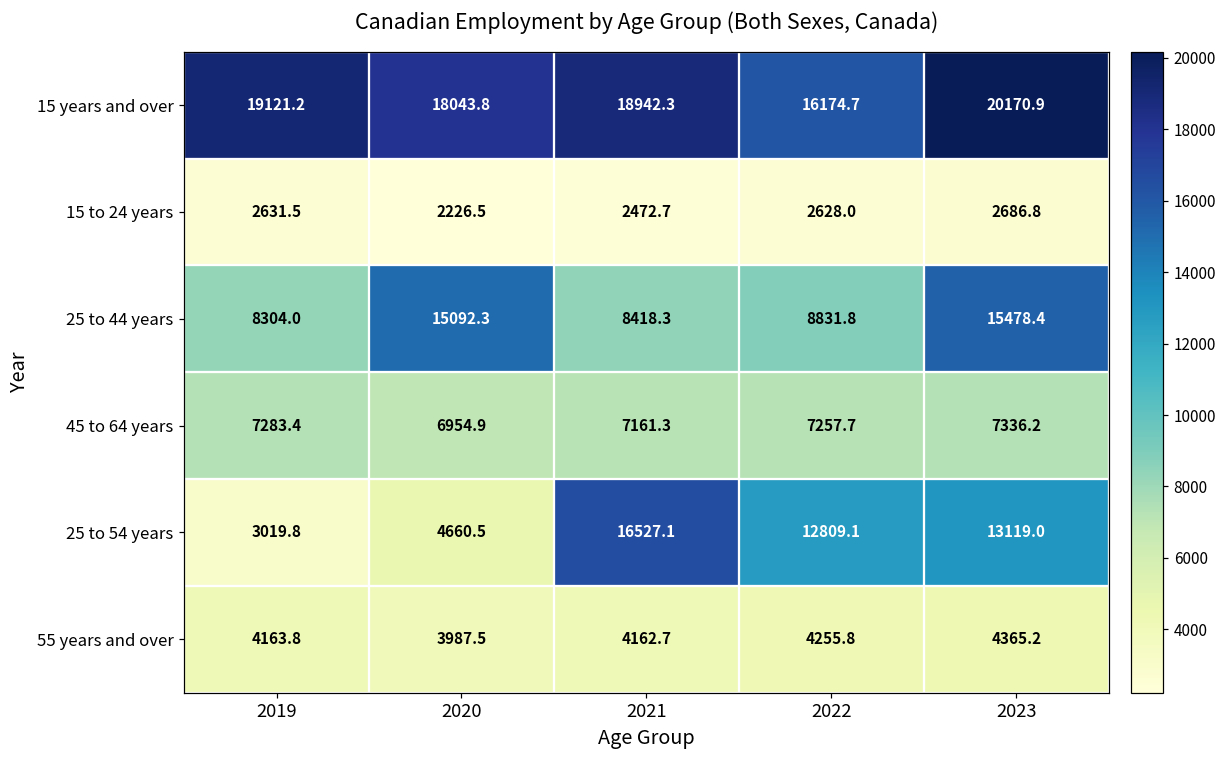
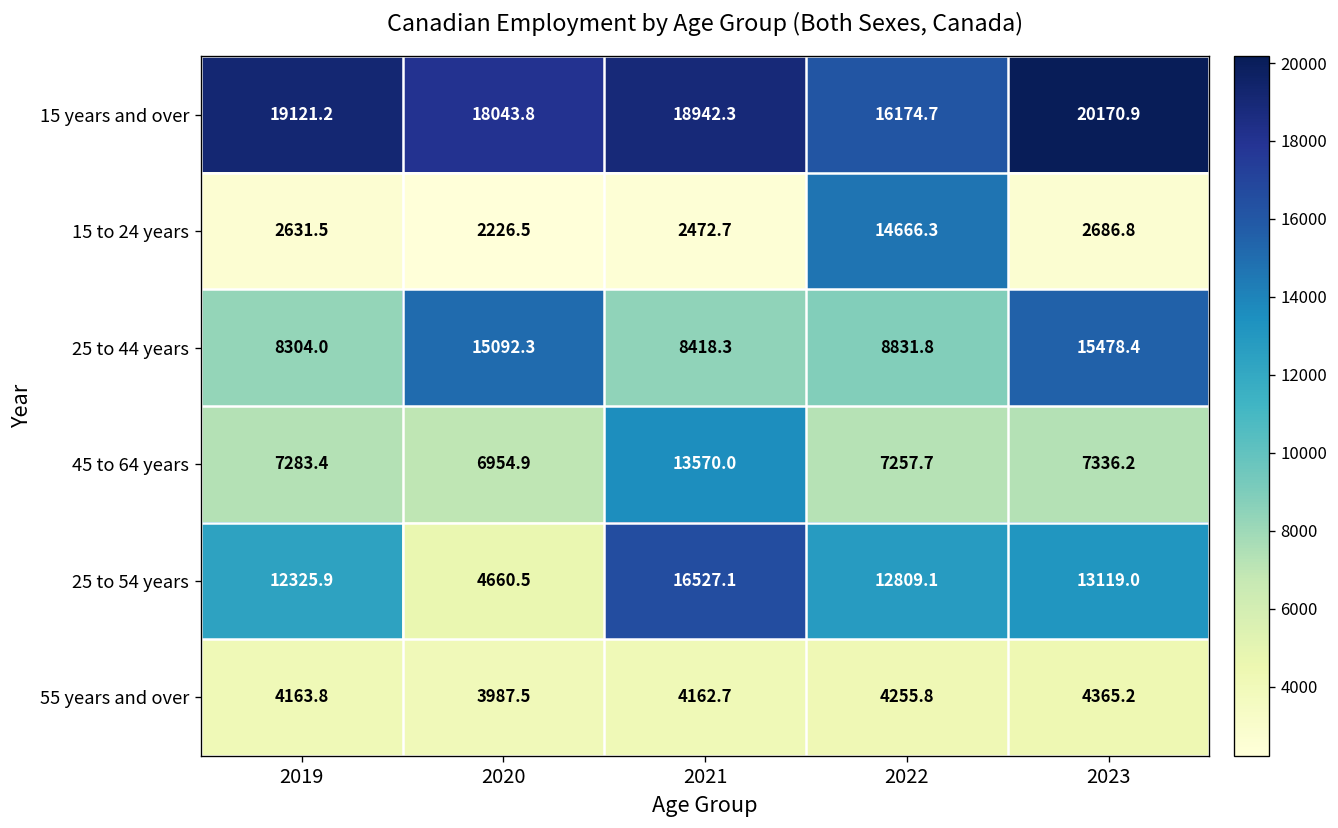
15 to 24 years, 2022: 2628.0 -> 14666.3
45 to 64 years, 2021: 7161.3 -> 13570.0
25 to 54 years, 2019: 3019.8 -> 12325.9
